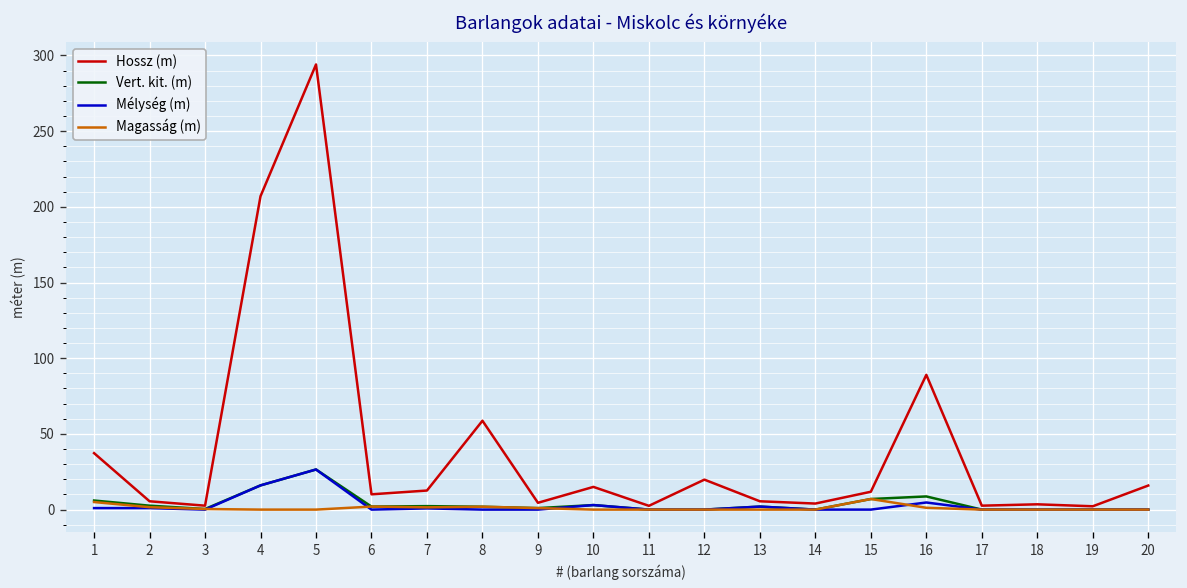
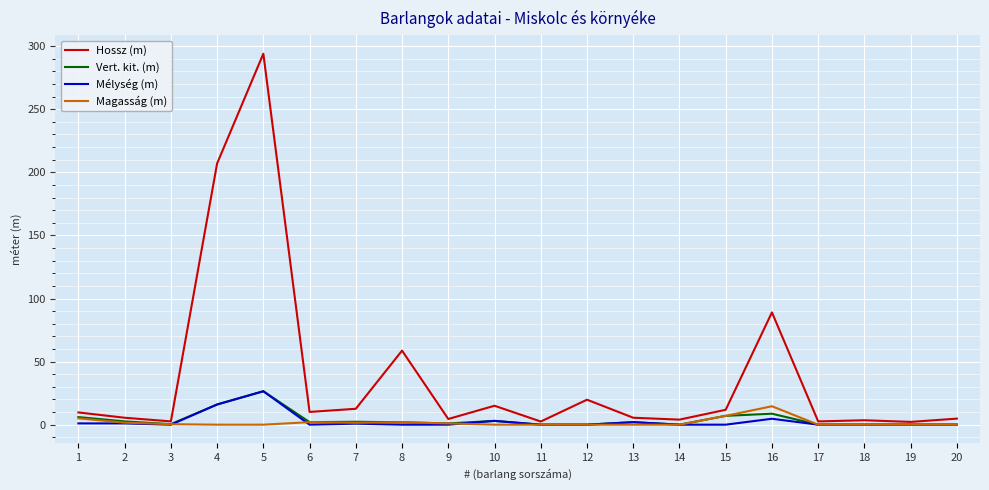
Hossz (m), 1: 37 -> 10
Magasság (m), 16: 1 -> 15
Hossz (m), 20: 16 -> 5
